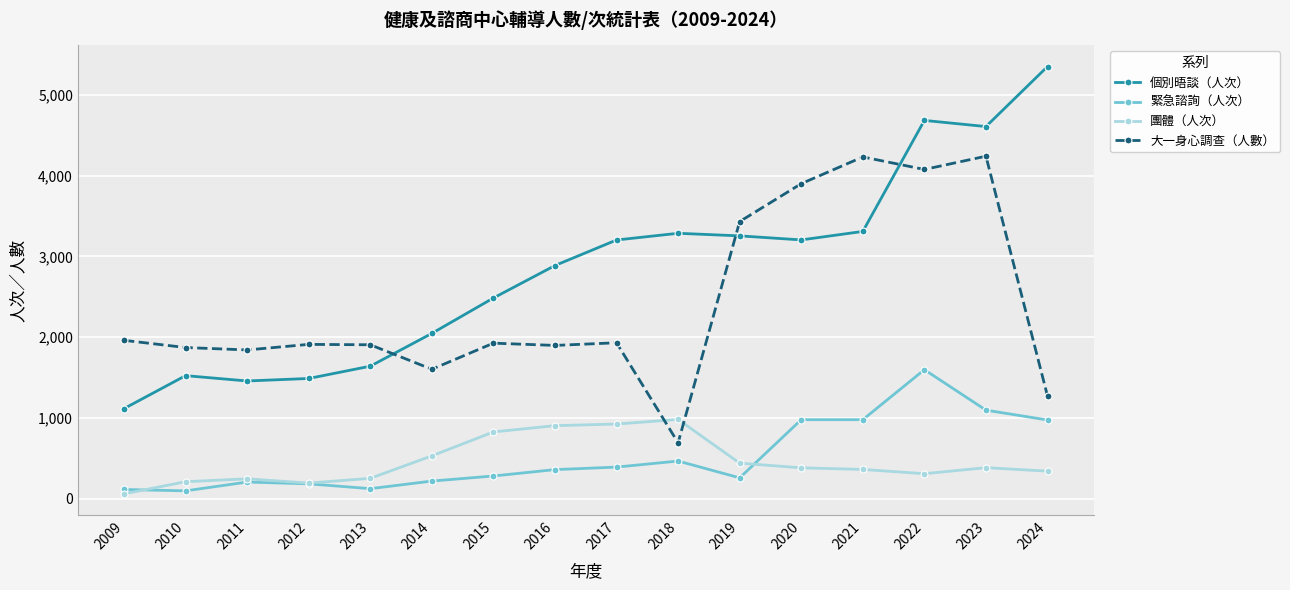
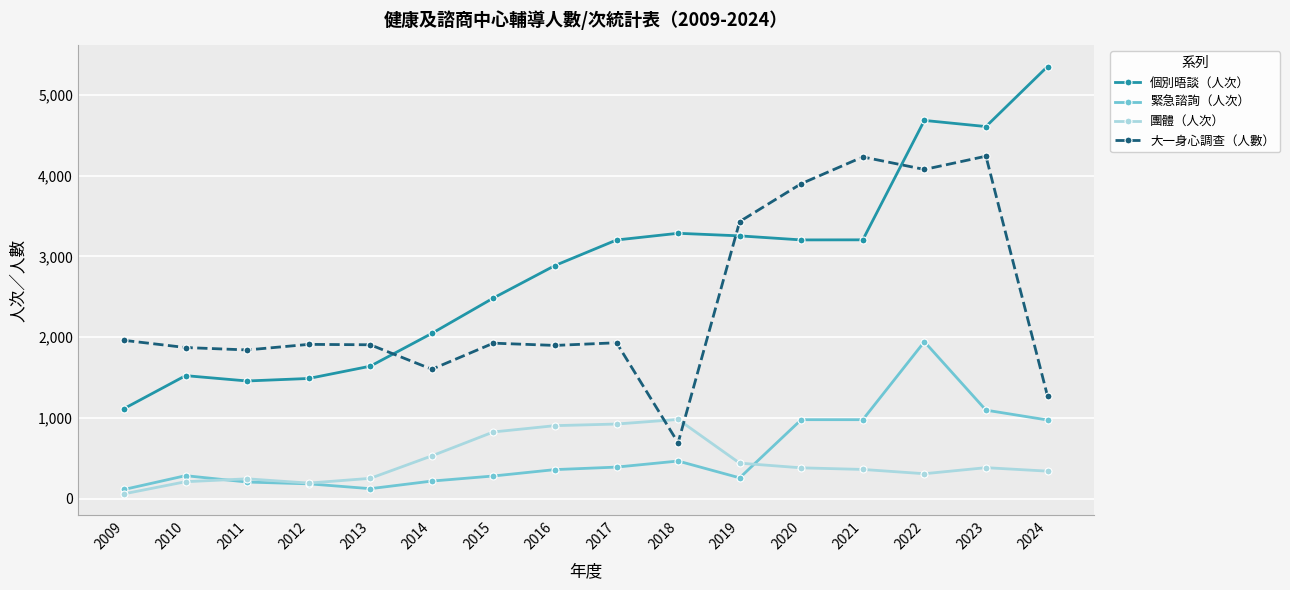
緊急諮詢（人次）, 2010: 100 -> 300
個別晤談（人次）, 2021: 3,300 -> 3,200
緊急諮詢（人次）, 2022: 1,600 -> 1,900
